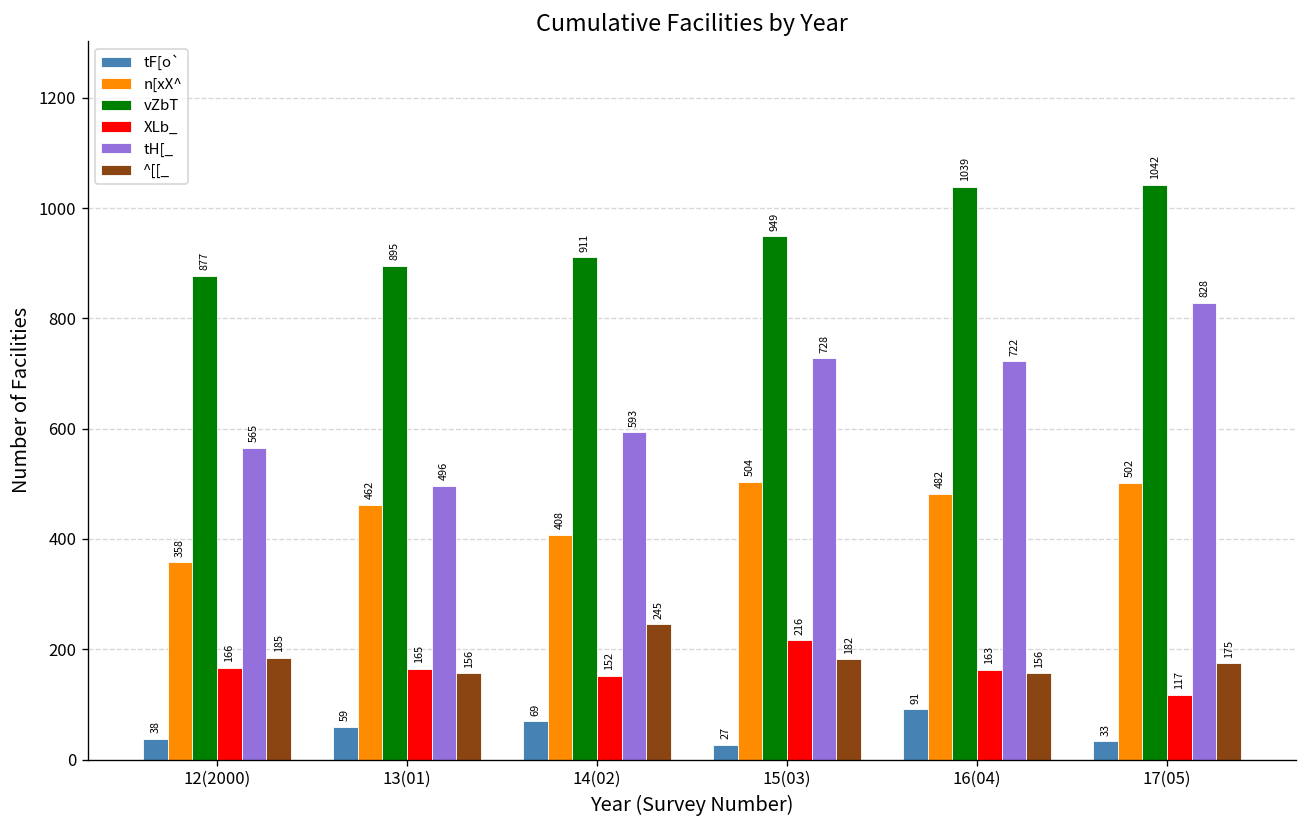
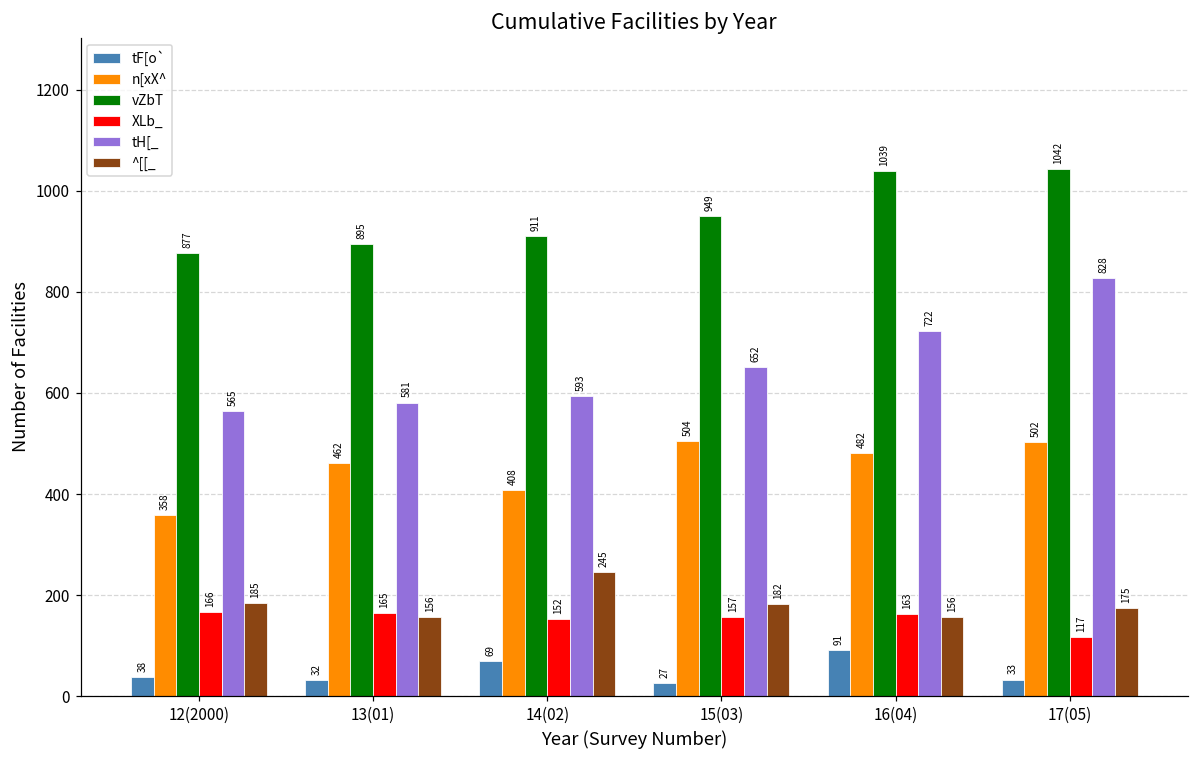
tF[o`, 13(01): 59 -> 32
tH[_, 13(01): 496 -> 581
XLb_, 15(03): 216 -> 157
tH[_, 15(03): 728 -> 652
